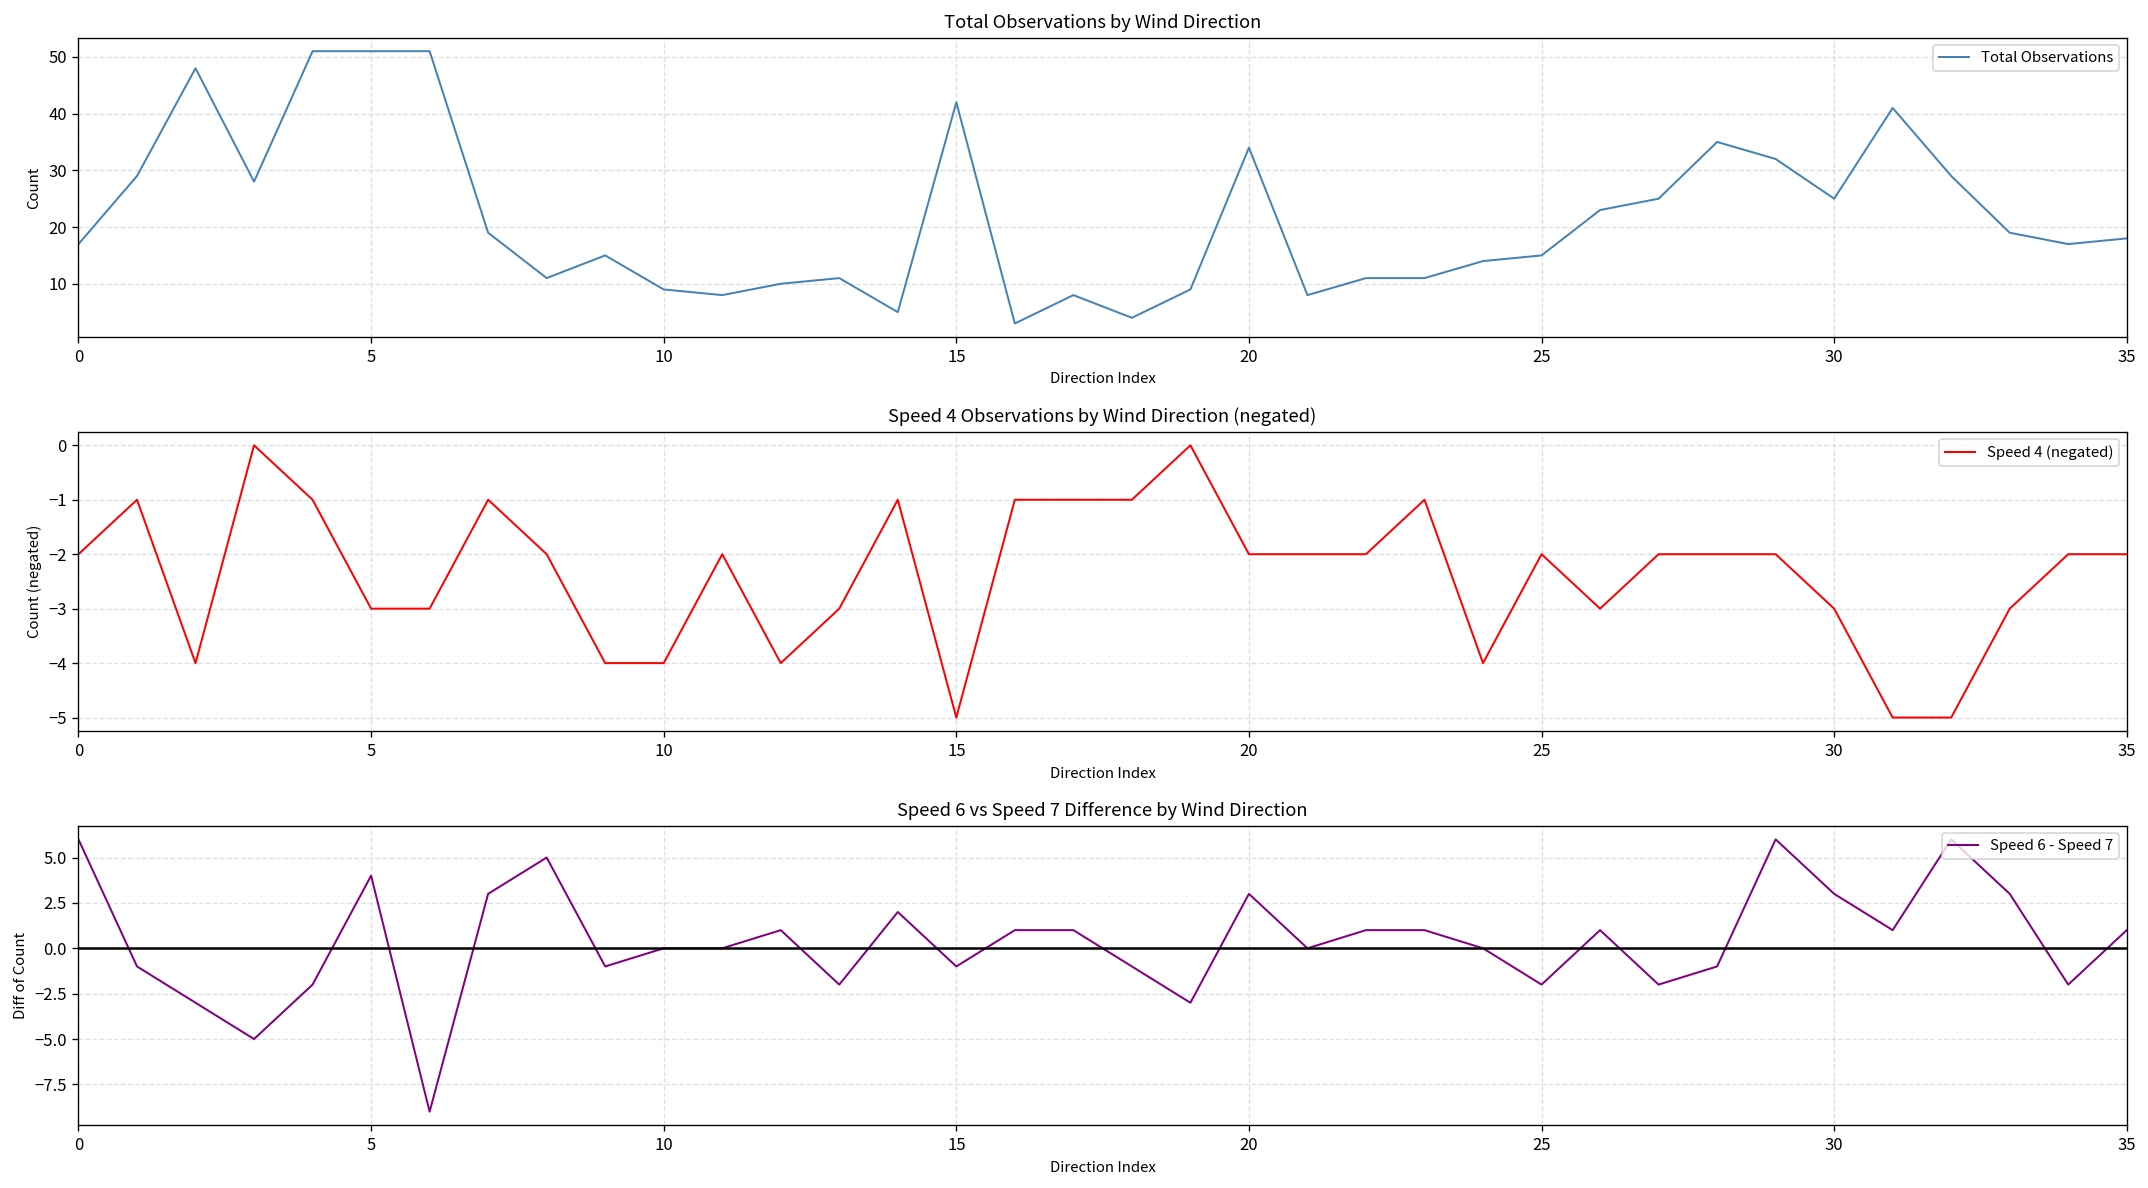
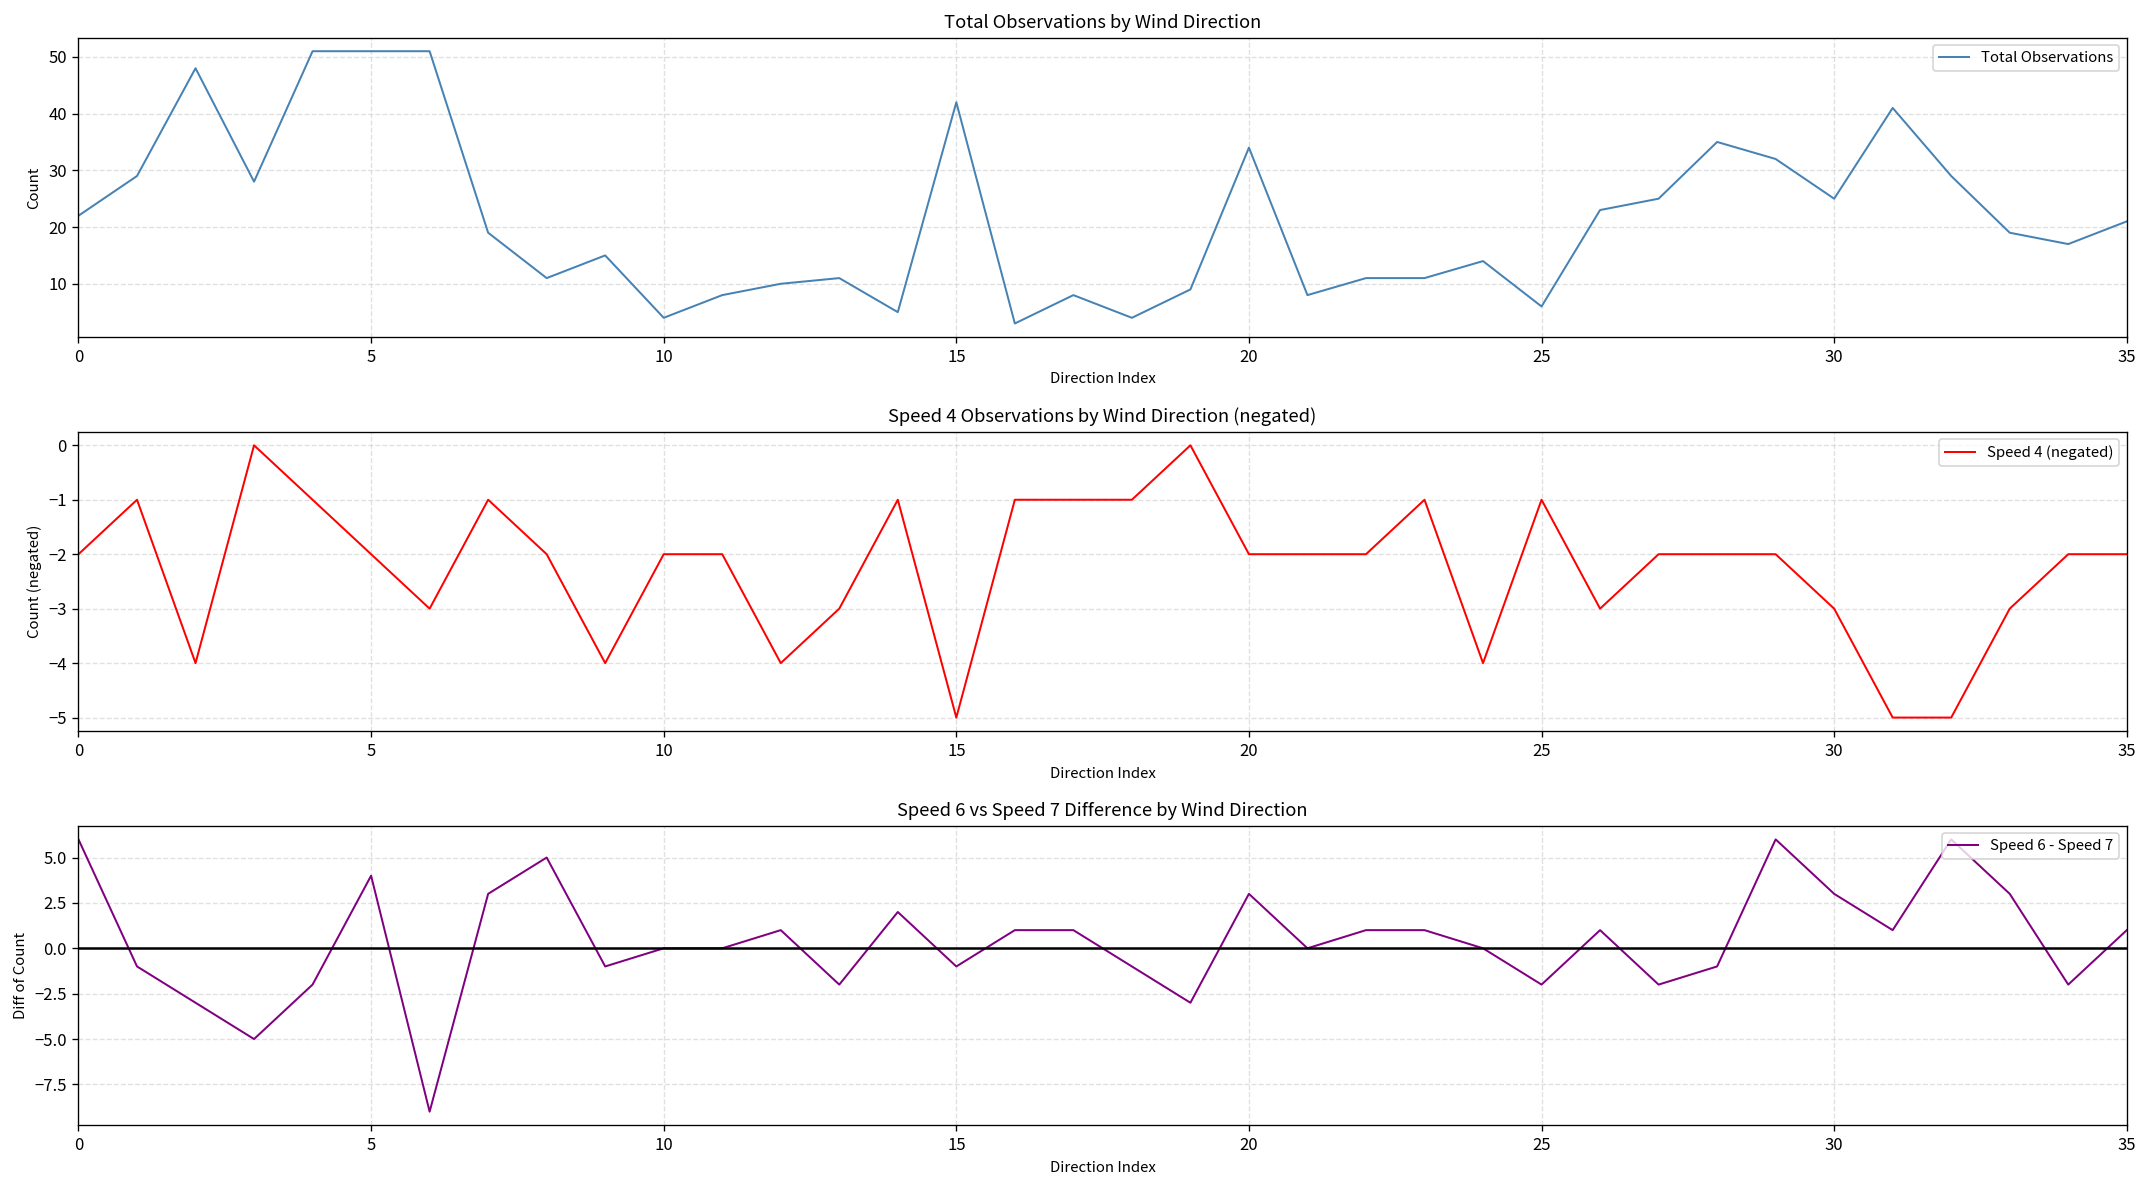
Total Observations by Wind Direction, 0: 17 -> 22
Total Observations by Wind Direction, 10: 9 -> 4
Total Observations by Wind Direction, 25: 15 -> 6
Total Observations by Wind Direction, 35: 18 -> 21
Speed 4 Observations by Wind Direction (negated), 5: -3.0 -> -2.0
Speed 4 Observations by Wind Direction (negated), 10: -4.0 -> -2.0
Speed 4 Observations by Wind Direction (negated), 25: -2.0 -> -1.0
